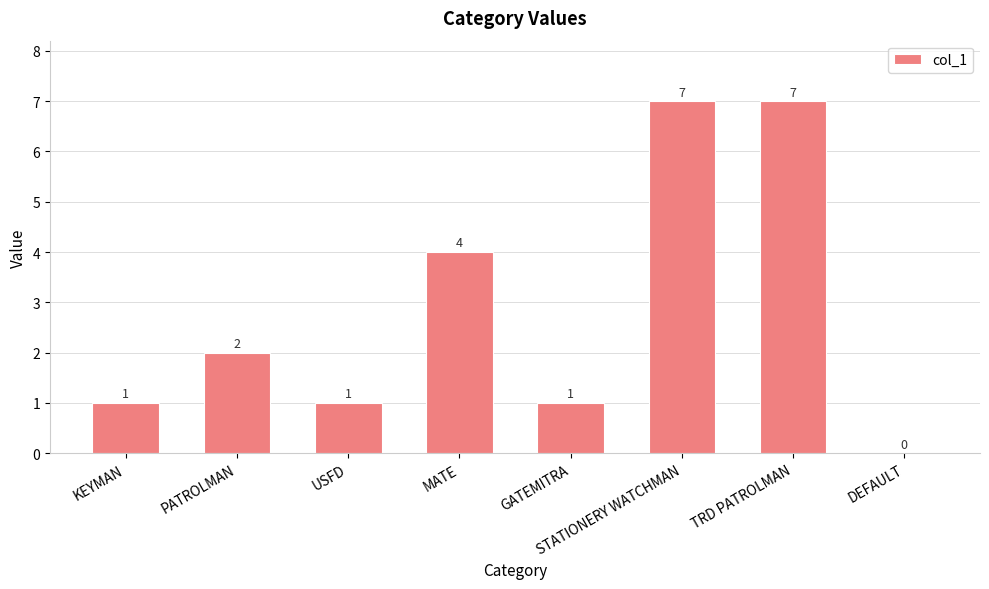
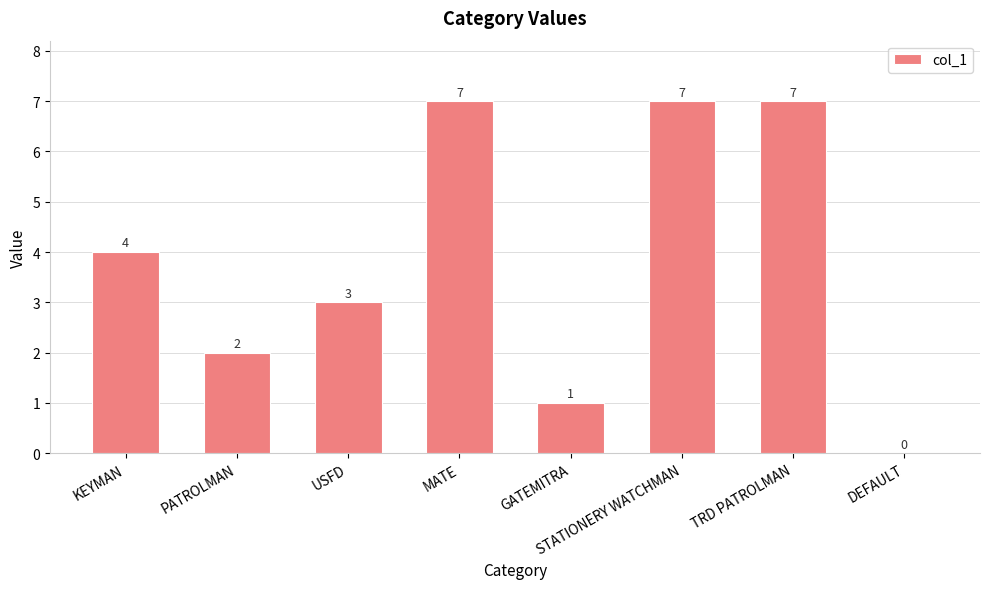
KEYMAN: 1 -> 4
USFD: 1 -> 3
MATE: 4 -> 7
